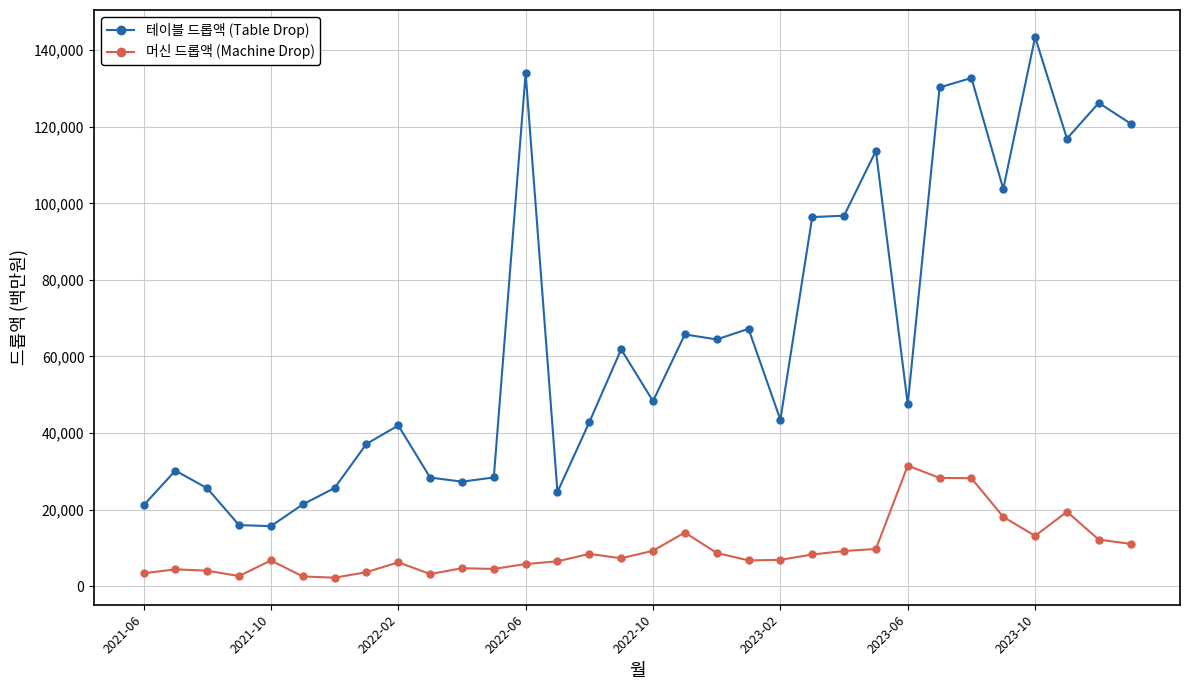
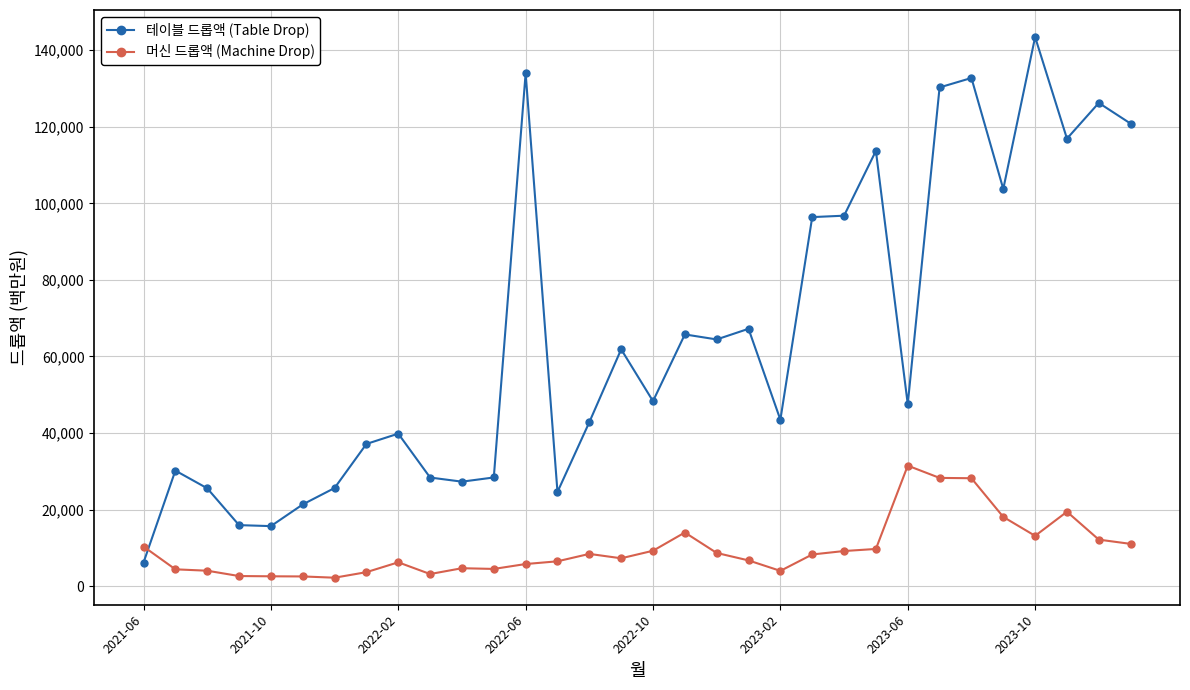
테이블 드롭액 (Table Drop), 2021-06: 21,000 -> 6,000
머신 드롭액 (Machine Drop), 2021-06: 3,000 -> 10,000
머신 드롭액 (Machine Drop), 2021-10: 7,000 -> 3,000
테이블 드롭액 (Table Drop), 2022-02: 42,000 -> 40,000
머신 드롭액 (Machine Drop), 2023-02: 7,000 -> 4,000
